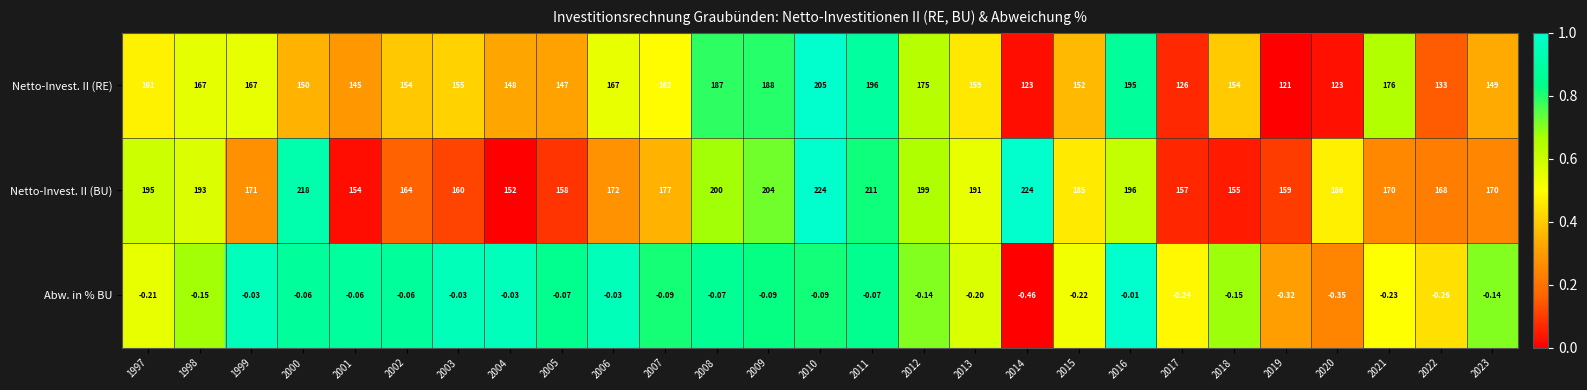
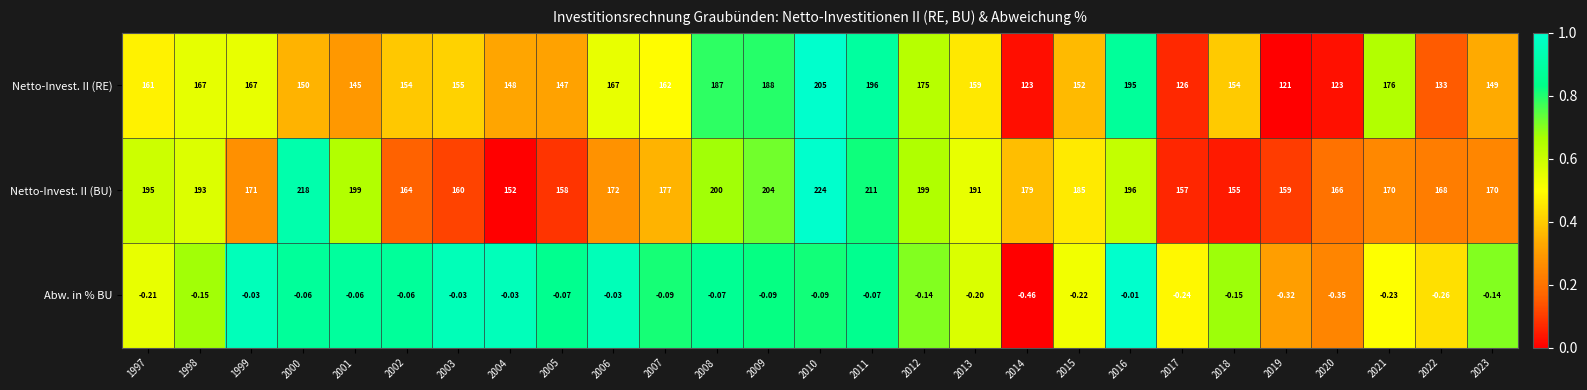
Netto-Invest. II (BU), 2001: 154 -> 199
Netto-Invest. II (BU), 2014: 224 -> 179
Netto-Invest. II (BU), 2020: 186 -> 166
